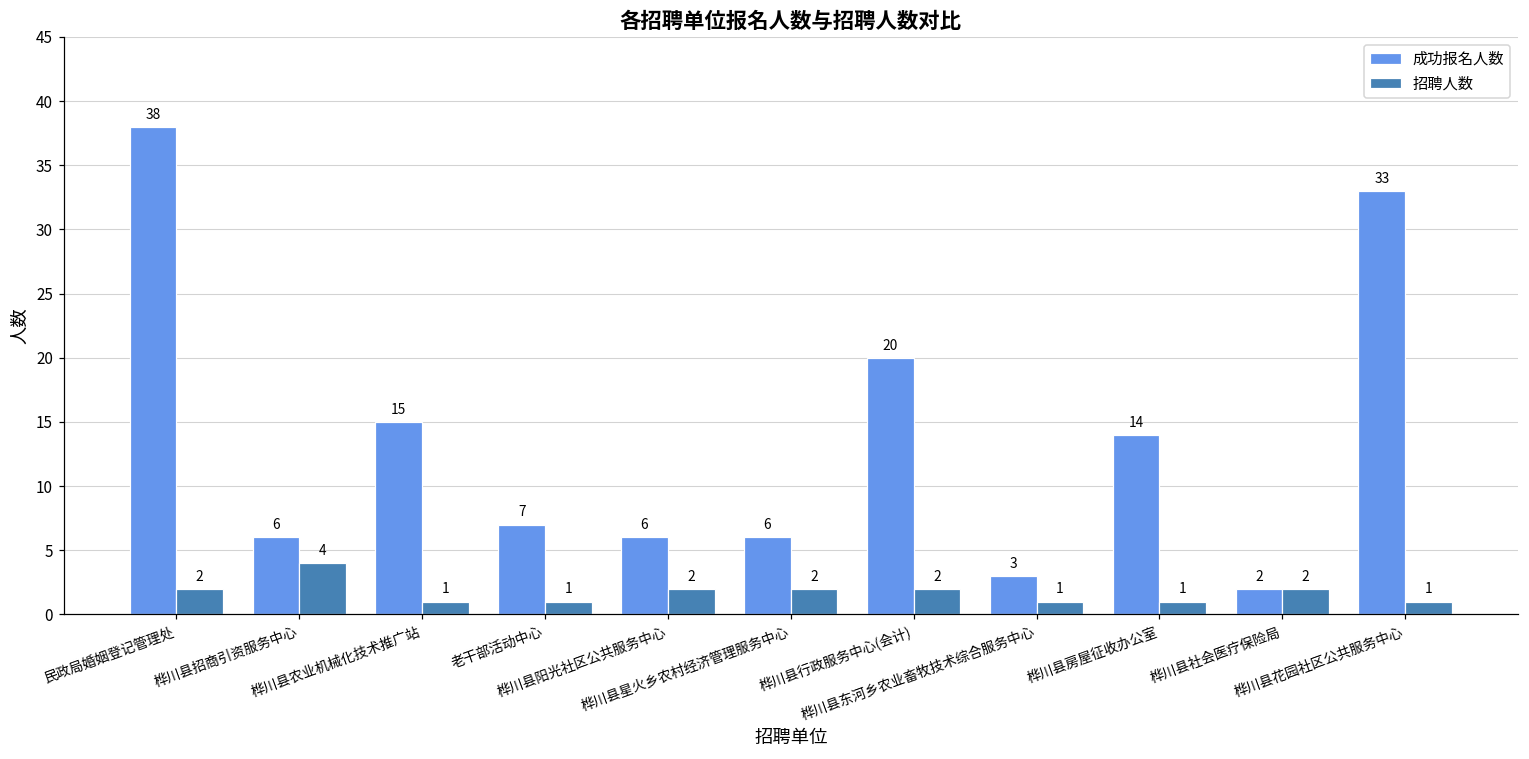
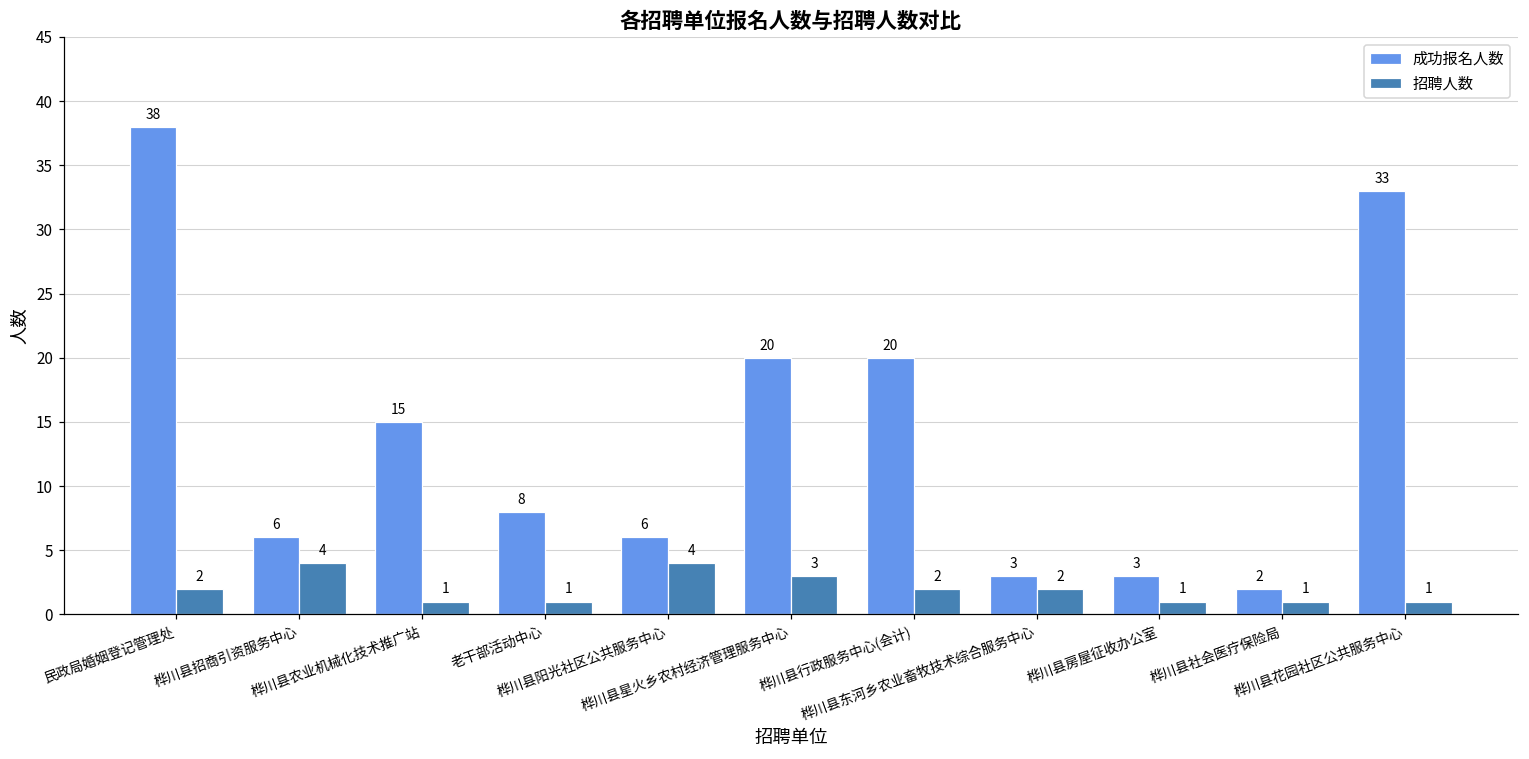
成功报名人数, 老干部活动中心: 7 -> 8
招聘人数, 桦川县阳光社区公共服务中心: 2 -> 4
成功报名人数, 桦川县星火乡农村经济管理服务中心: 6 -> 20
招聘人数, 桦川县星火乡农村经济管理服务中心: 2 -> 3
招聘人数, 桦川县东河乡农业畜牧技术综合服务中心: 1 -> 2
成功报名人数, 桦川县房屋征收办公室: 14 -> 3
招聘人数, 桦川县社会医疗保险局: 2 -> 1
